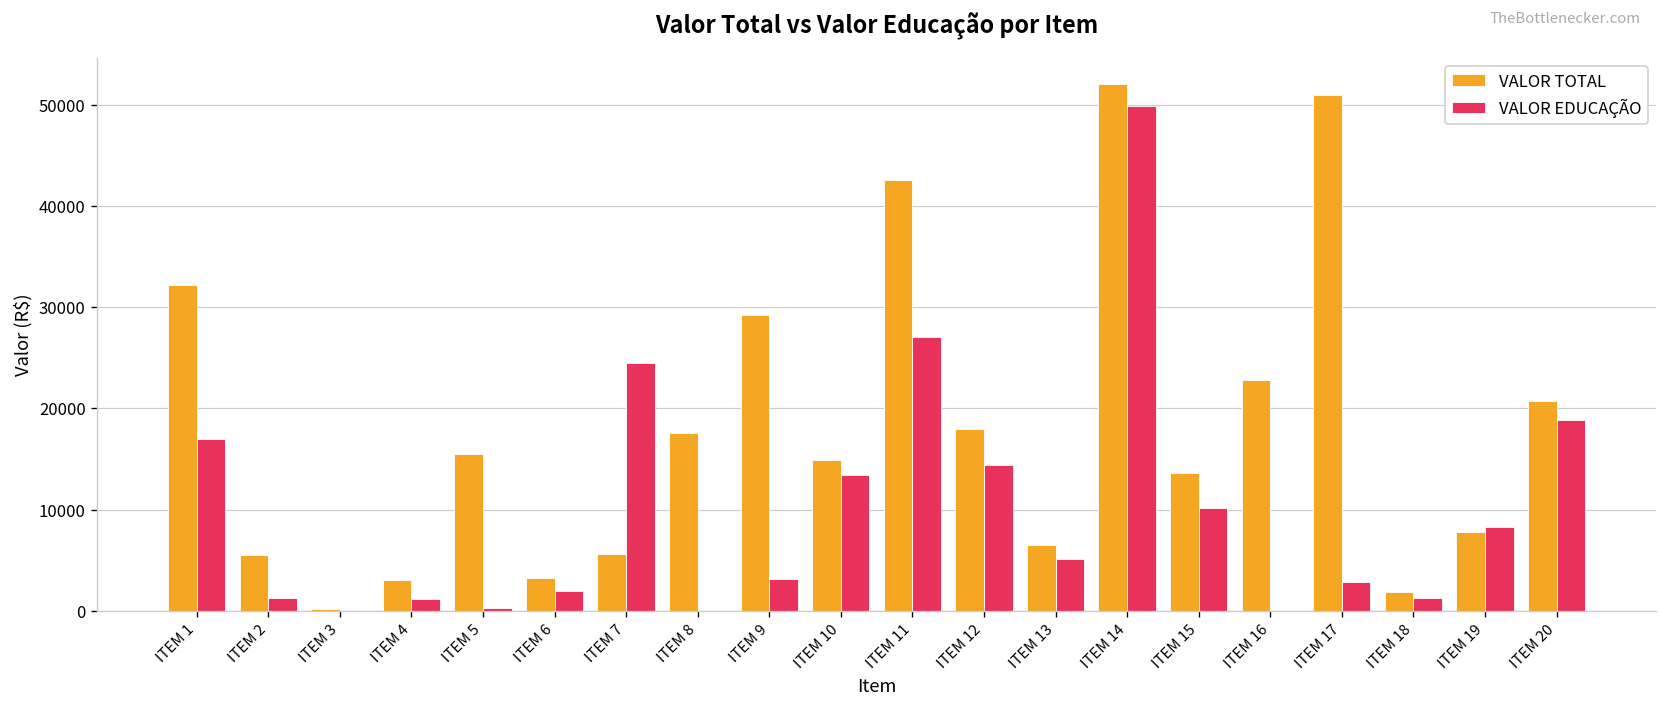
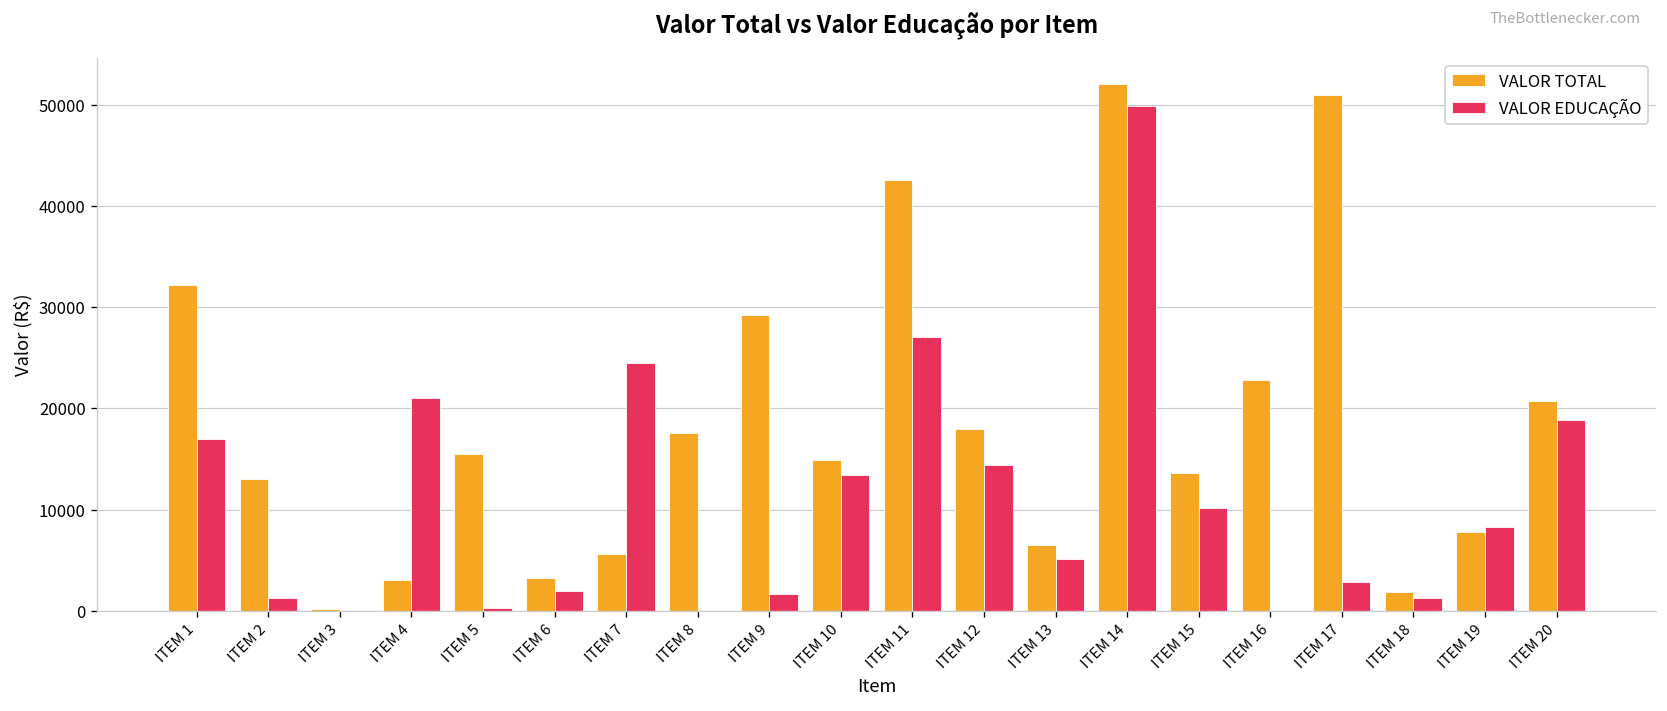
VALOR TOTAL, ITEM 2: 5000 -> 13000
VALOR EDUCAÇÃO, ITEM 4: 1000 -> 21000
VALOR EDUCAÇÃO, ITEM 9: 3000 -> 2000
